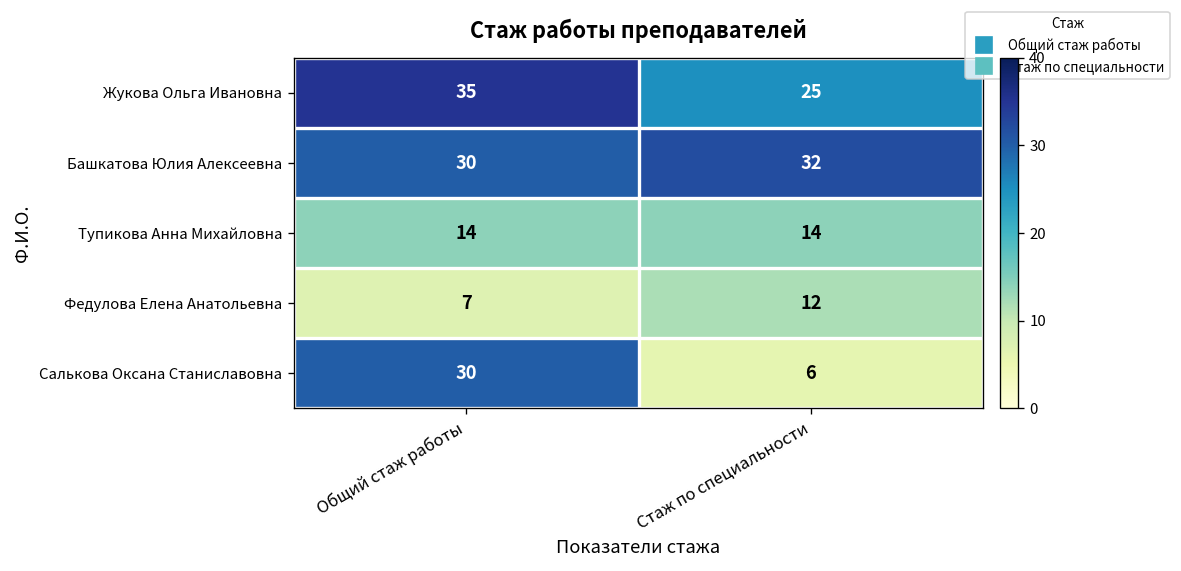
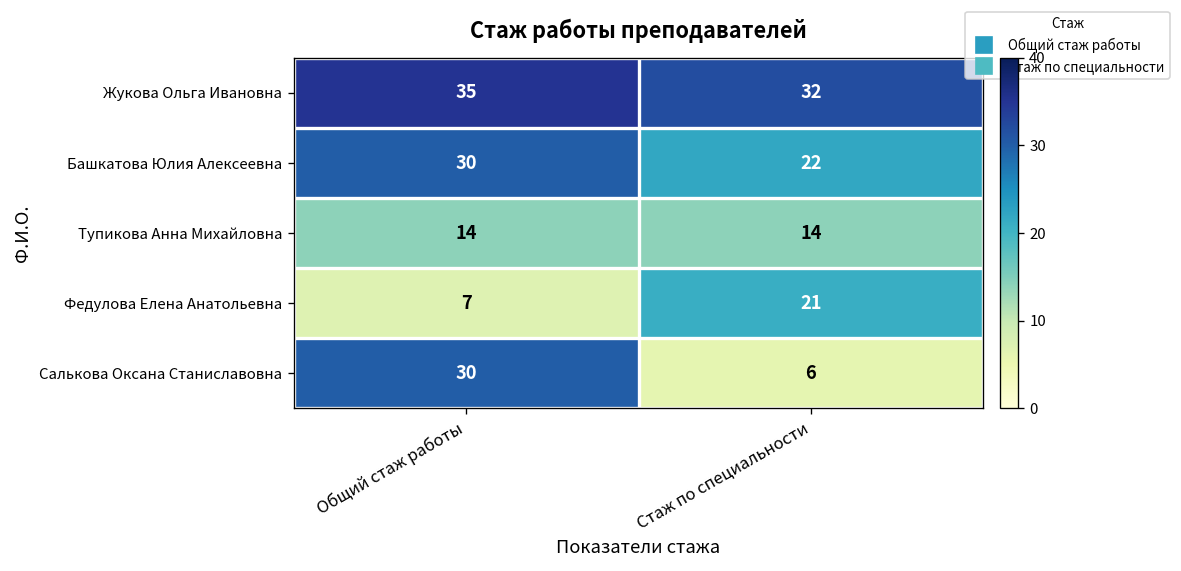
Жукова Ольга Ивановна, Стаж по специальности: 25 -> 32
Башкатова Юлия Алексеевна, Стаж по специальности: 32 -> 22
Федулова Елена Анатольевна, Стаж по специальности: 12 -> 21
